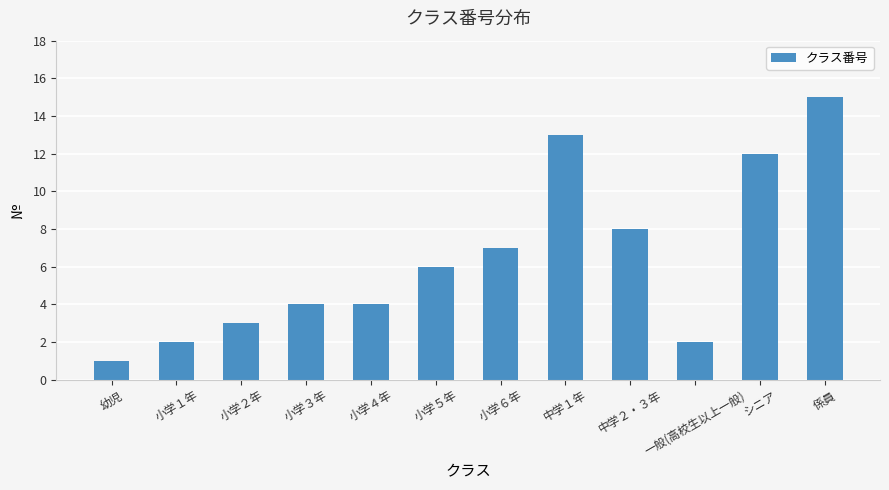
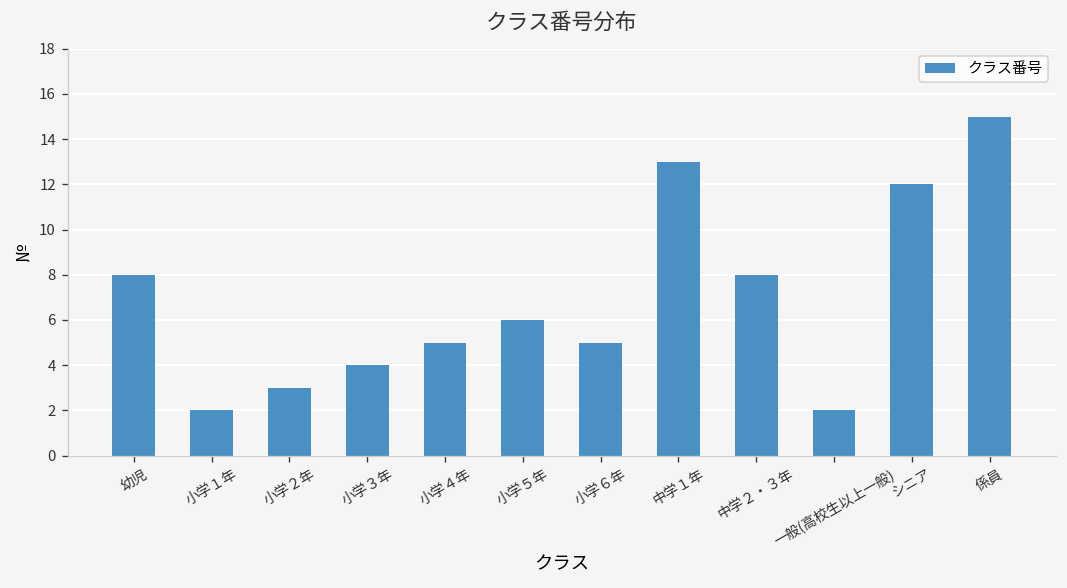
幼児: 1 -> 8
小学４年: 4 -> 5
小学６年: 7 -> 5
